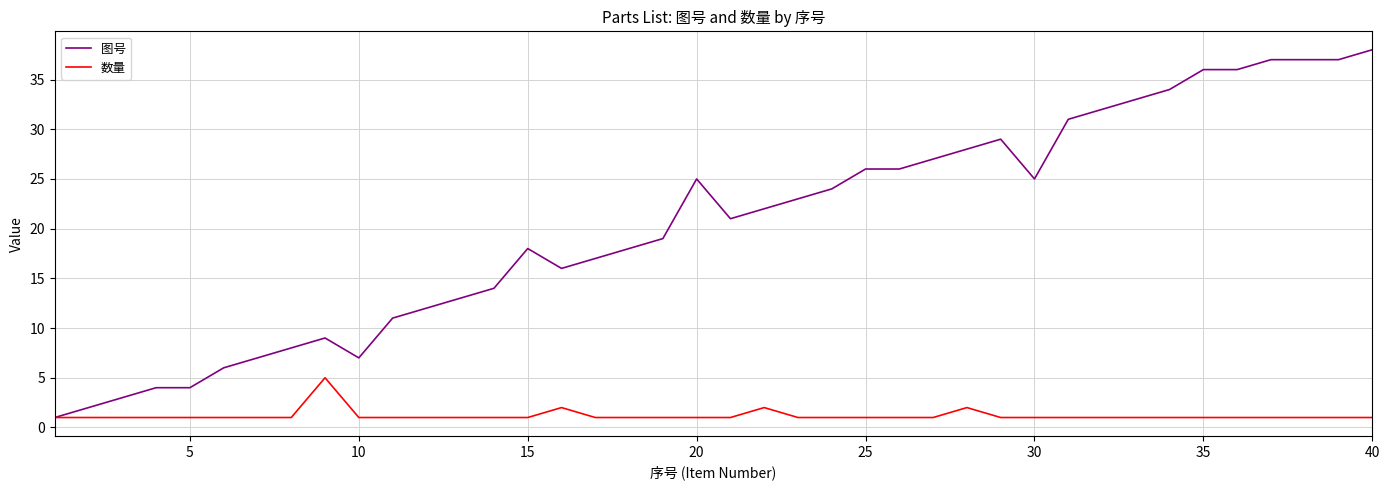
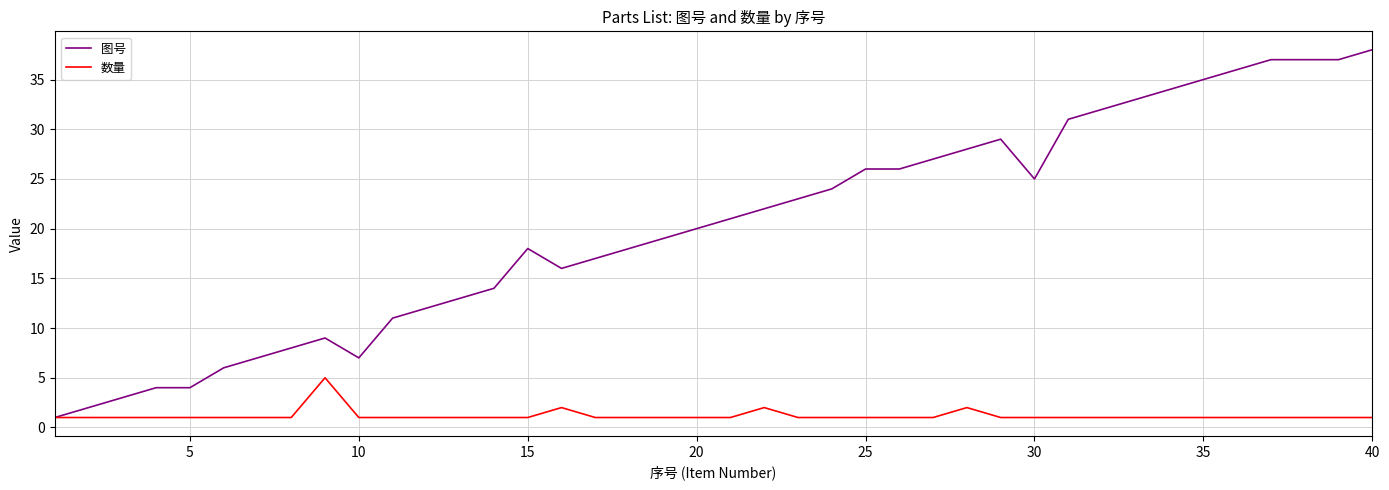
图号, 20: 25 -> 20
图号, 35: 36 -> 35
